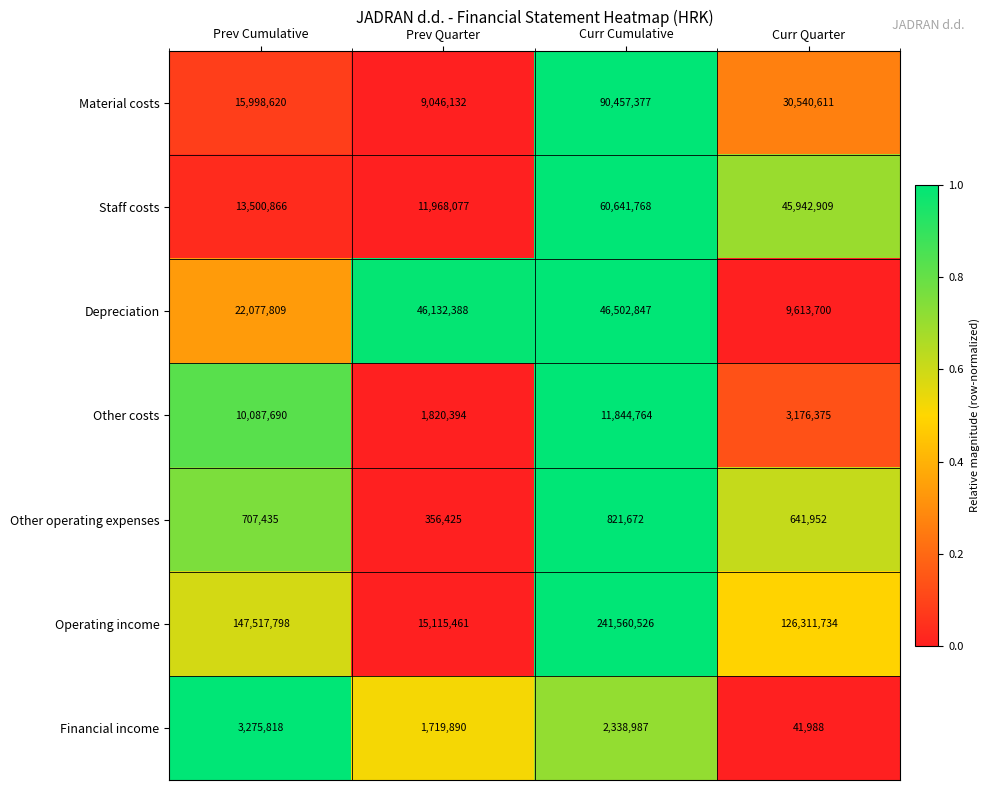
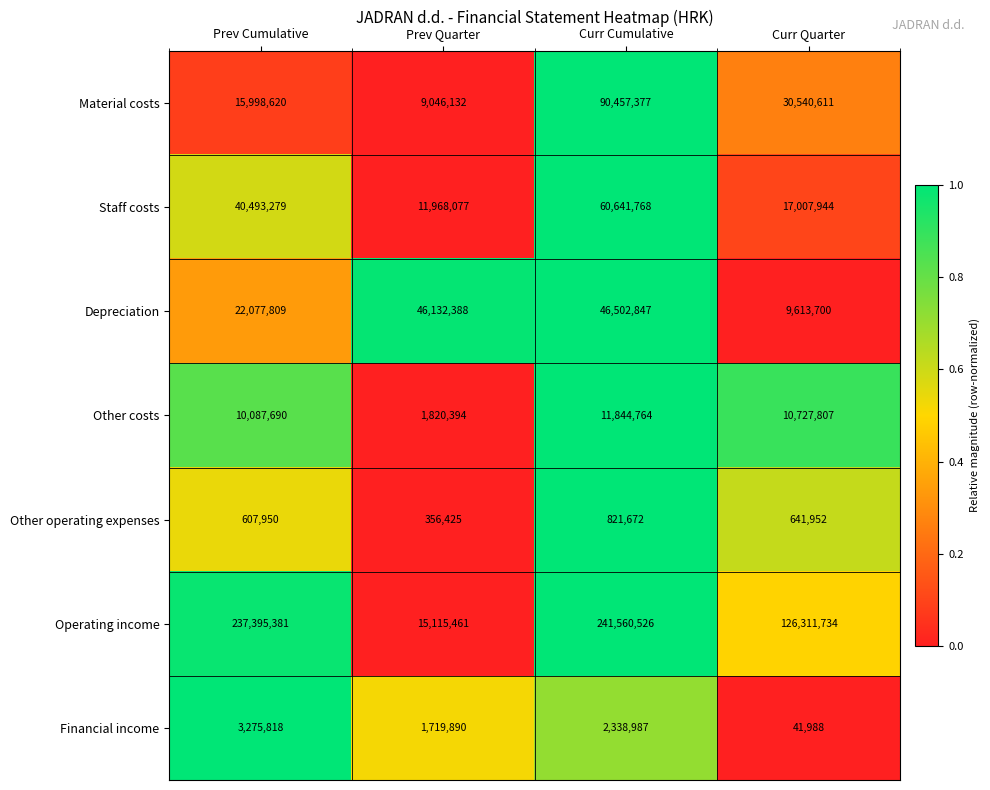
Staff costs, Prev Cumulative: 13,500,866 -> 40,493,279
Staff costs, Curr Quarter: 45,942,909 -> 17,007,944
Other costs, Curr Quarter: 3,176,375 -> 10,727,807
Other operating expenses, Prev Cumulative: 707,435 -> 607,950
Operating income, Prev Cumulative: 147,517,798 -> 237,395,381
